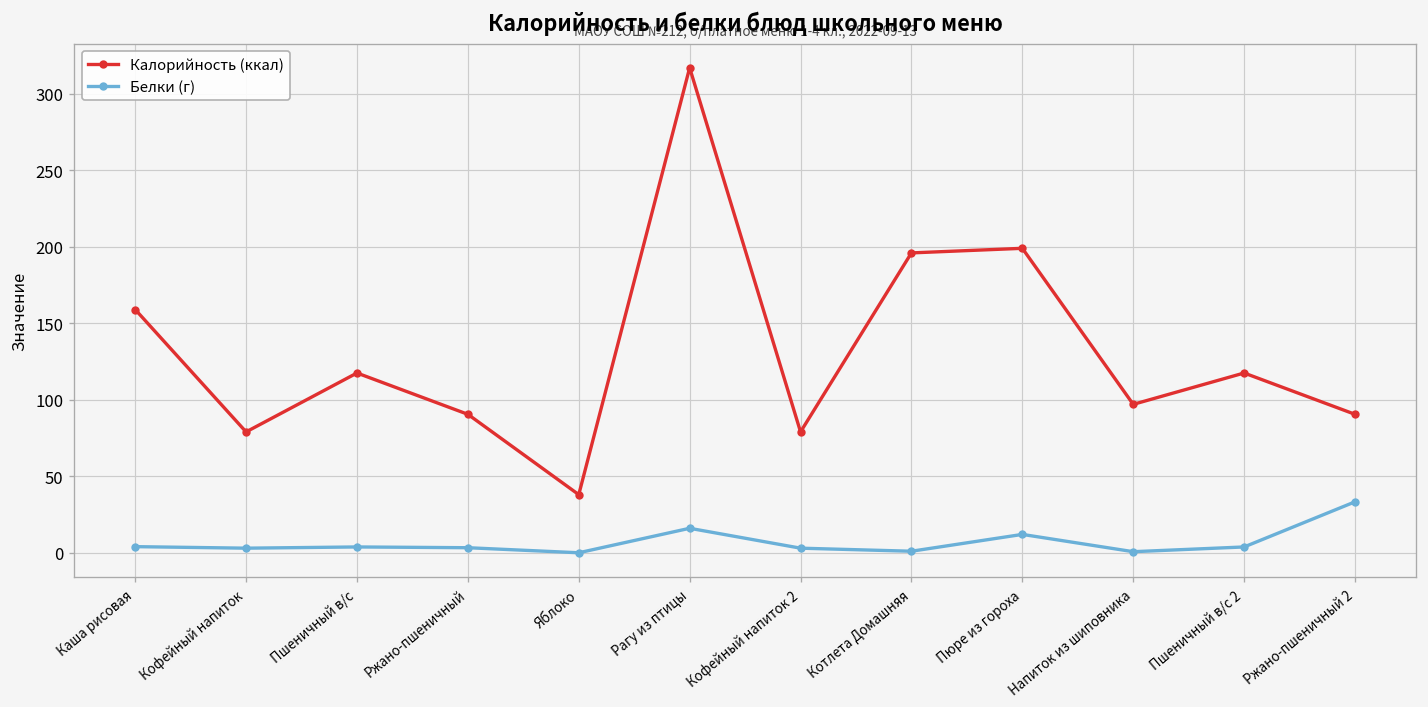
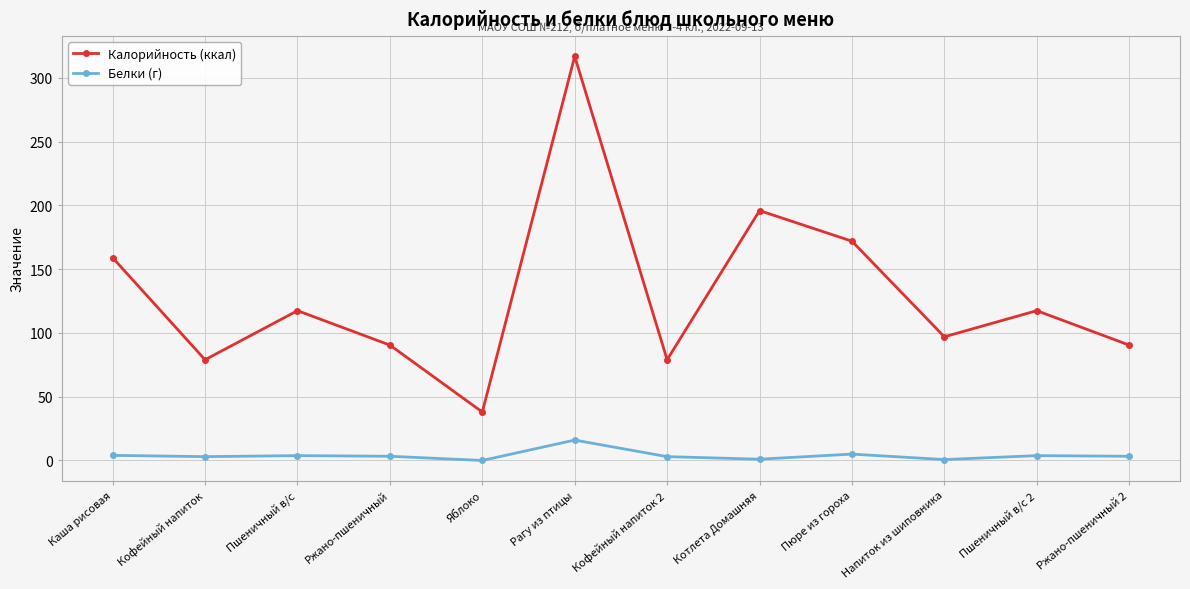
Калорийность (ккал), Пюре из гороха: 199 -> 172
Белки (г), Пюре из гороха: 12 -> 5
Белки (г), Ржано-пшеничный 2: 33 -> 3
